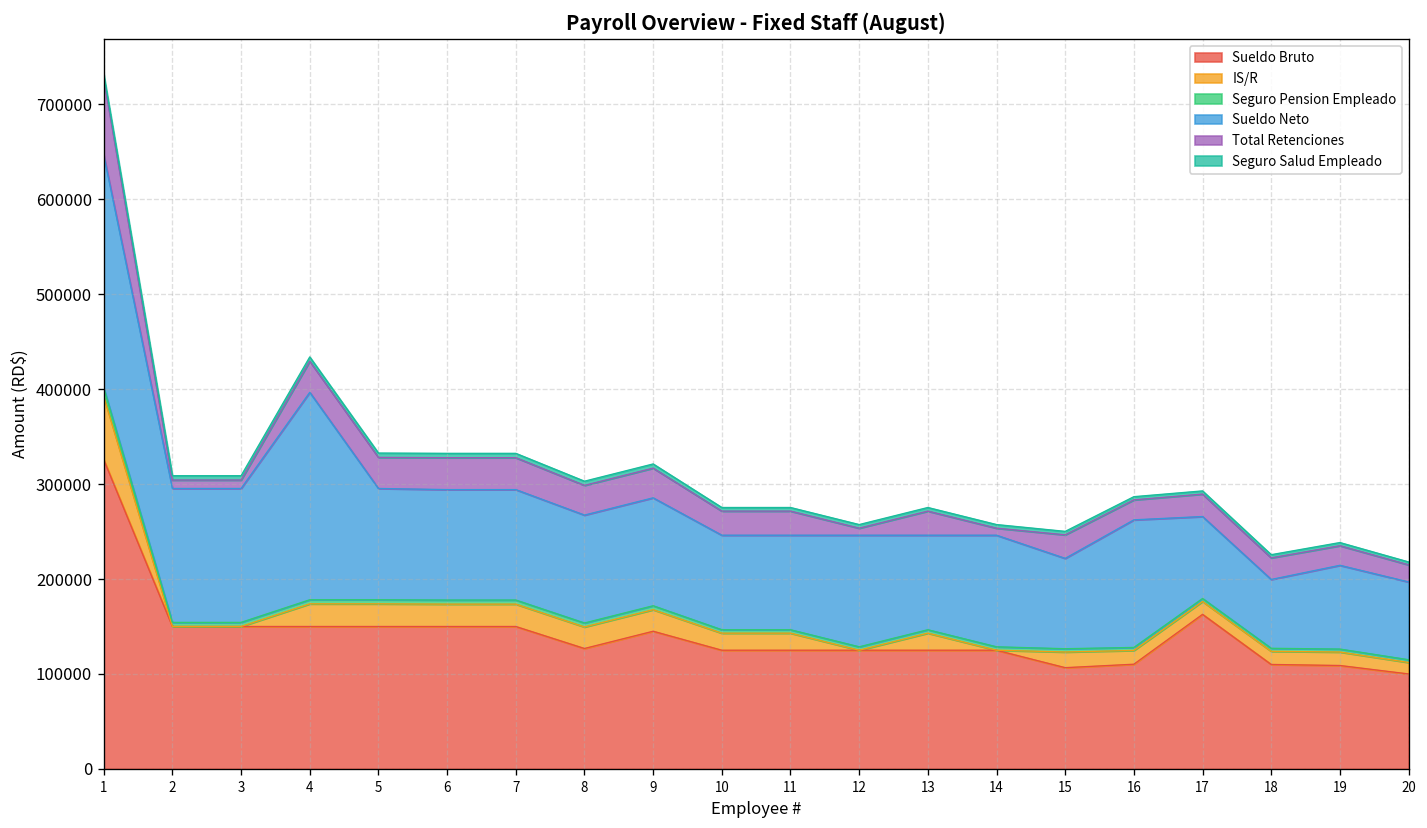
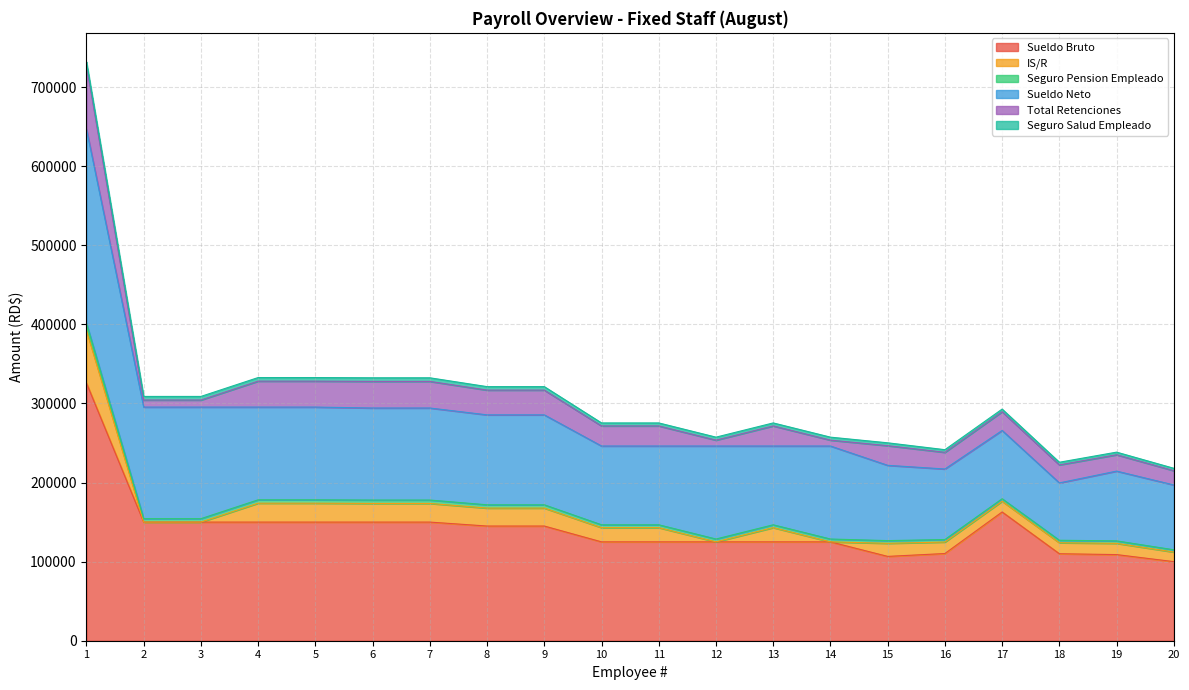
Sueldo Neto, 4: 220000 -> 120000
Sueldo Bruto, 8: 130000 -> 150000
Sueldo Neto, 16: 130000 -> 90000
